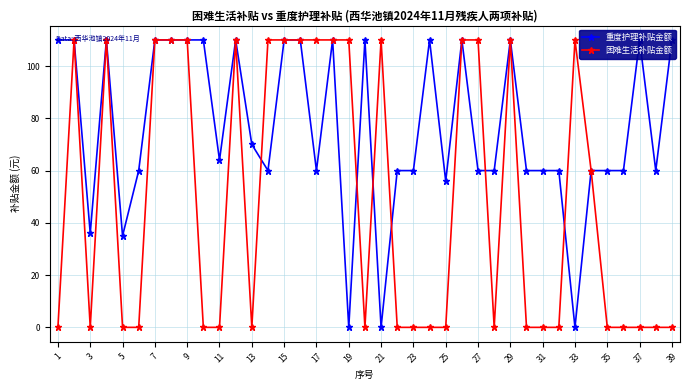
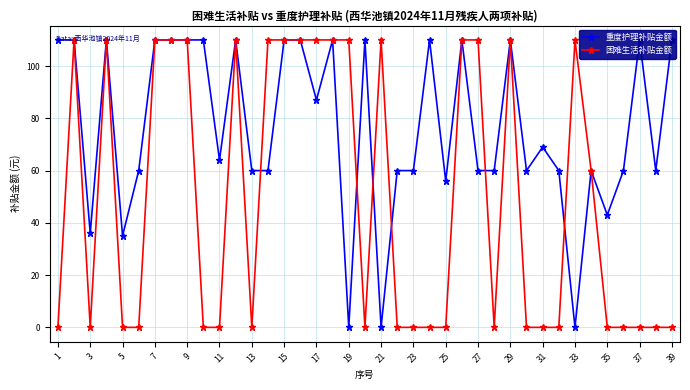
重度护理补贴金额, 13: 70 -> 60
重度护理补贴金额, 17: 60 -> 87
重度护理补贴金额, 31: 60 -> 69
重度护理补贴金额, 35: 60 -> 43
